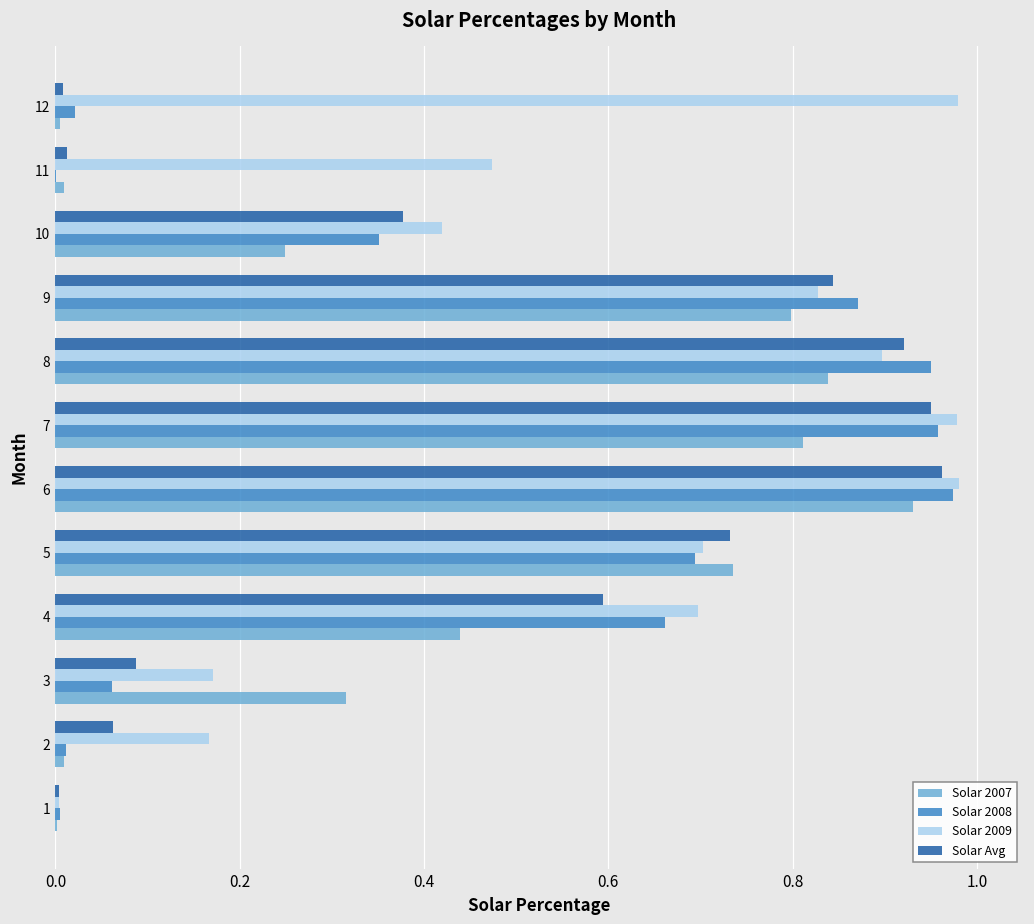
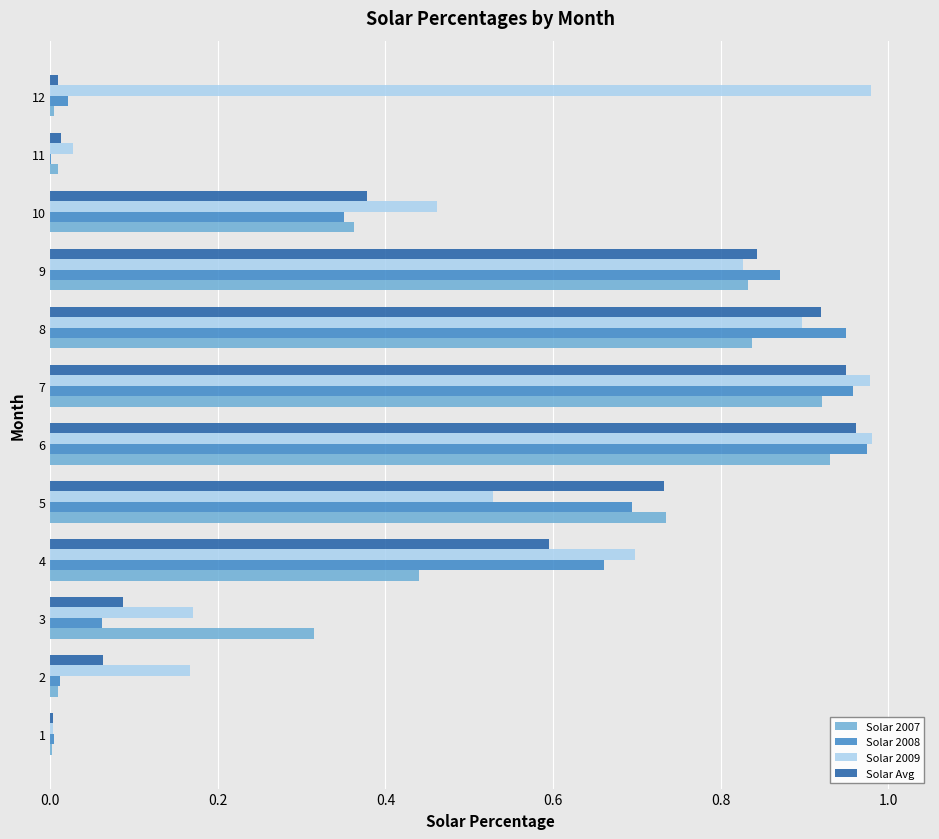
Solar 2009, 11: 0.47 -> 0.03
Solar 2009, 10: 0.42 -> 0.46
Solar 2007, 10: 0.25 -> 0.36
Solar 2007, 9: 0.80 -> 0.83
Solar 2007, 7: 0.81 -> 0.92
Solar 2009, 5: 0.70 -> 0.53
